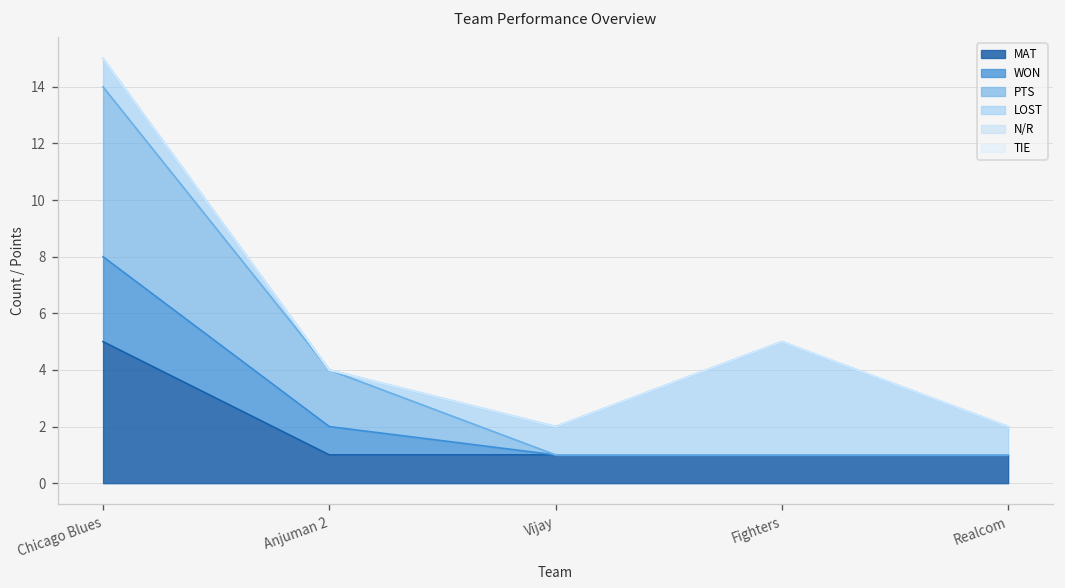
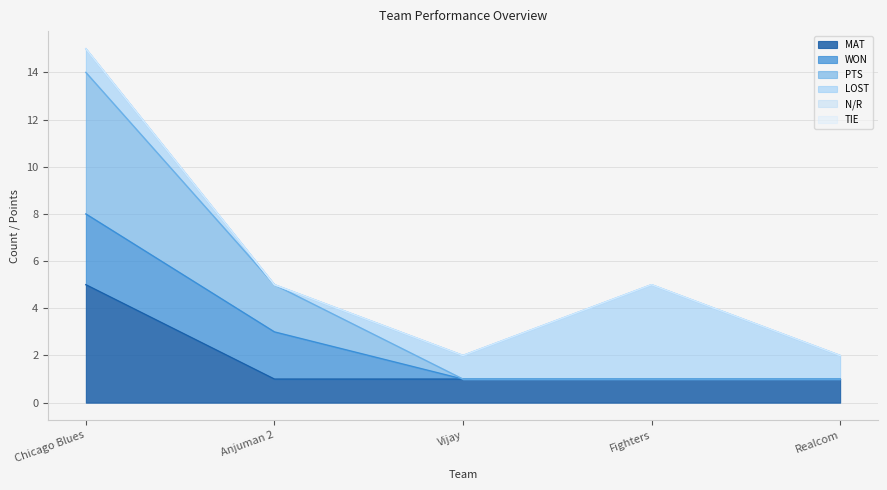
WON, Anjuman 2: 1 -> 2
